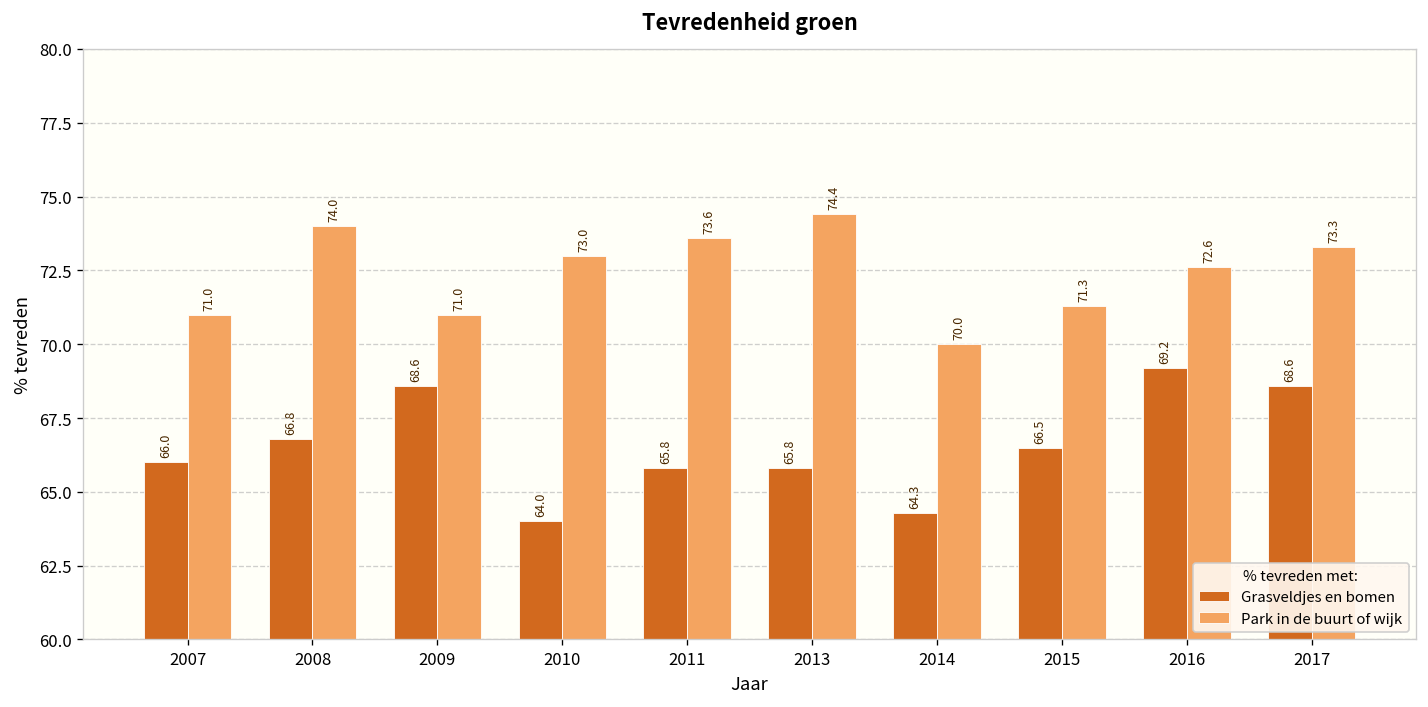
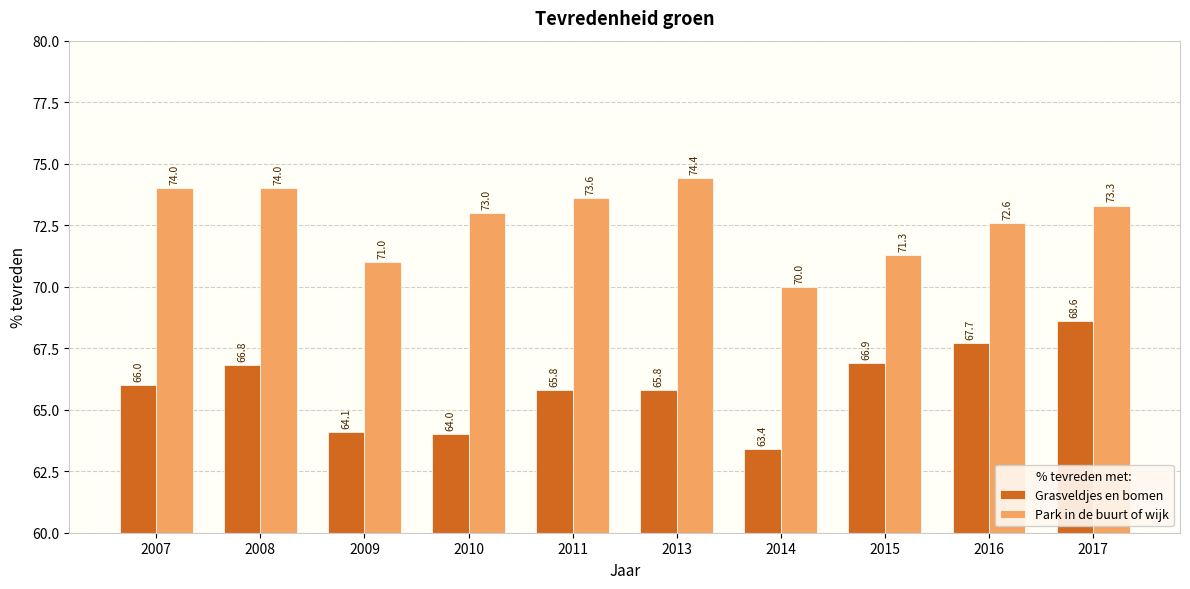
Park in de buurt of wijk, 2007: 71.0 -> 74.0
Grasveldjes en bomen, 2009: 68.6 -> 64.1
Grasveldjes en bomen, 2014: 64.3 -> 63.4
Grasveldjes en bomen, 2015: 66.5 -> 66.9
Grasveldjes en bomen, 2016: 69.2 -> 67.7
